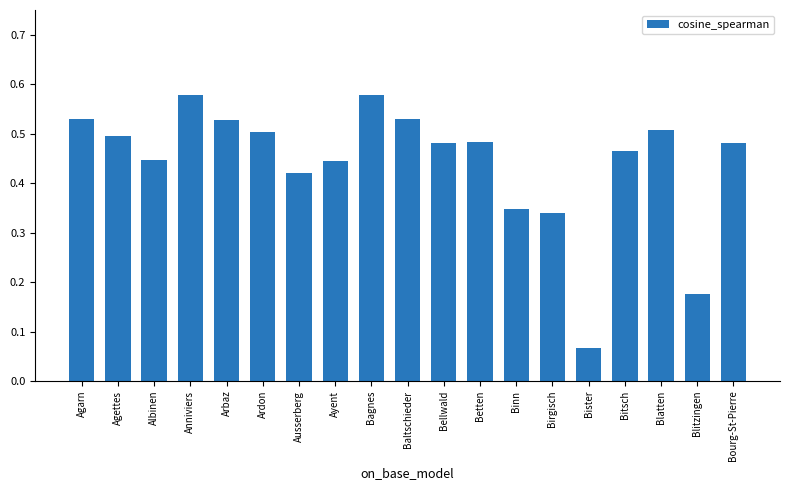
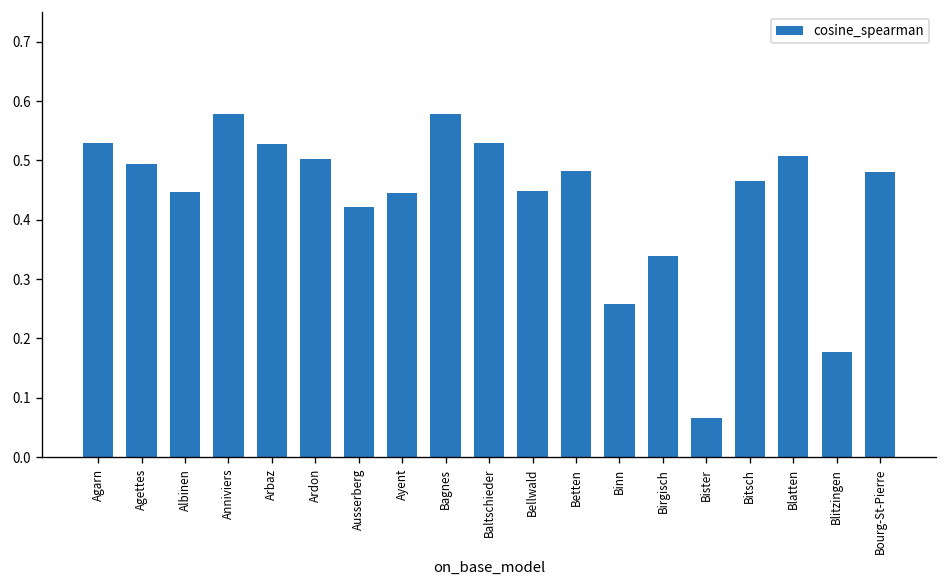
Bellwald: 0.48 -> 0.45
Binn: 0.35 -> 0.26
